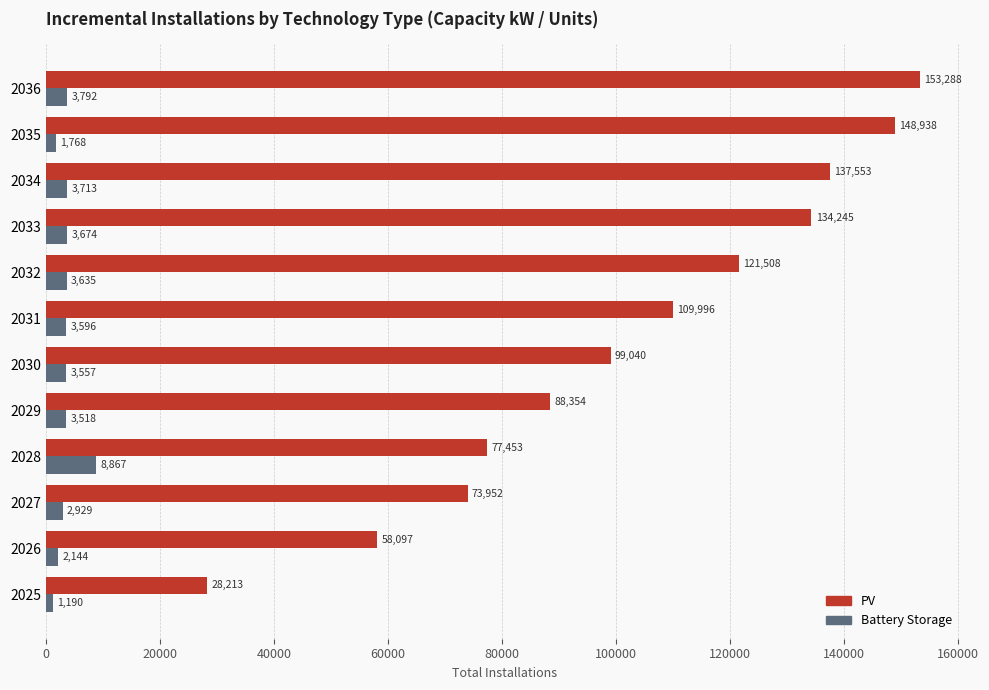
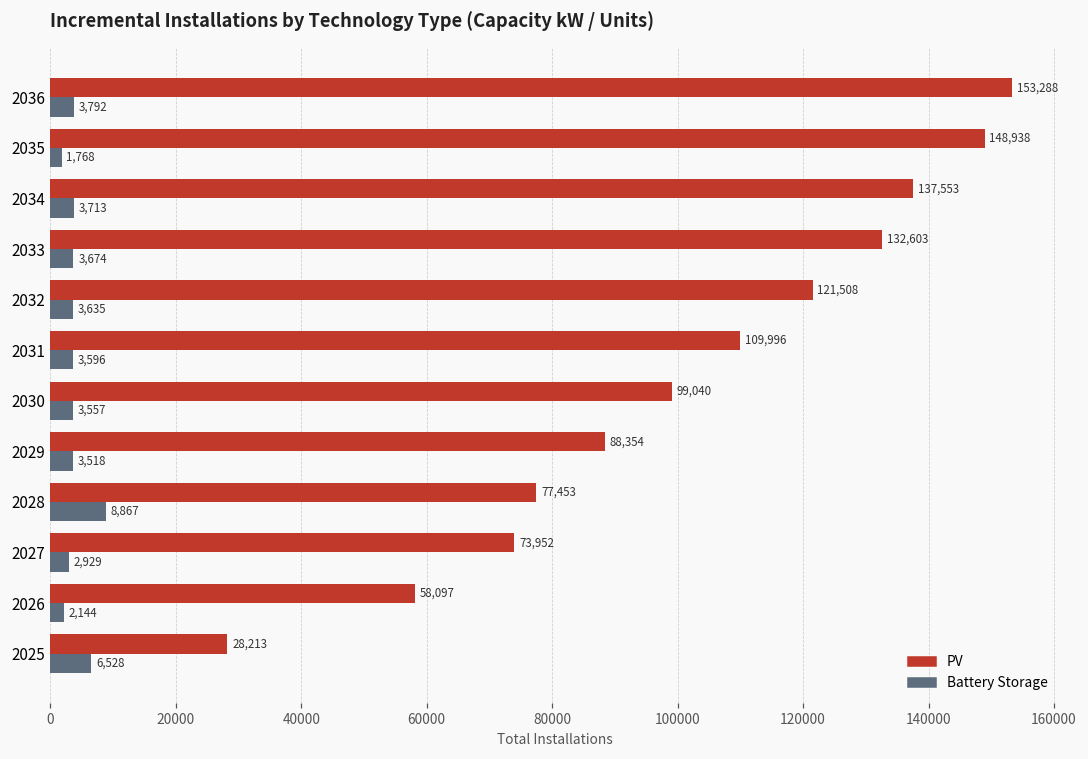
PV, 2033: 134,245 -> 132,603
Battery Storage, 2025: 1,190 -> 6,528
